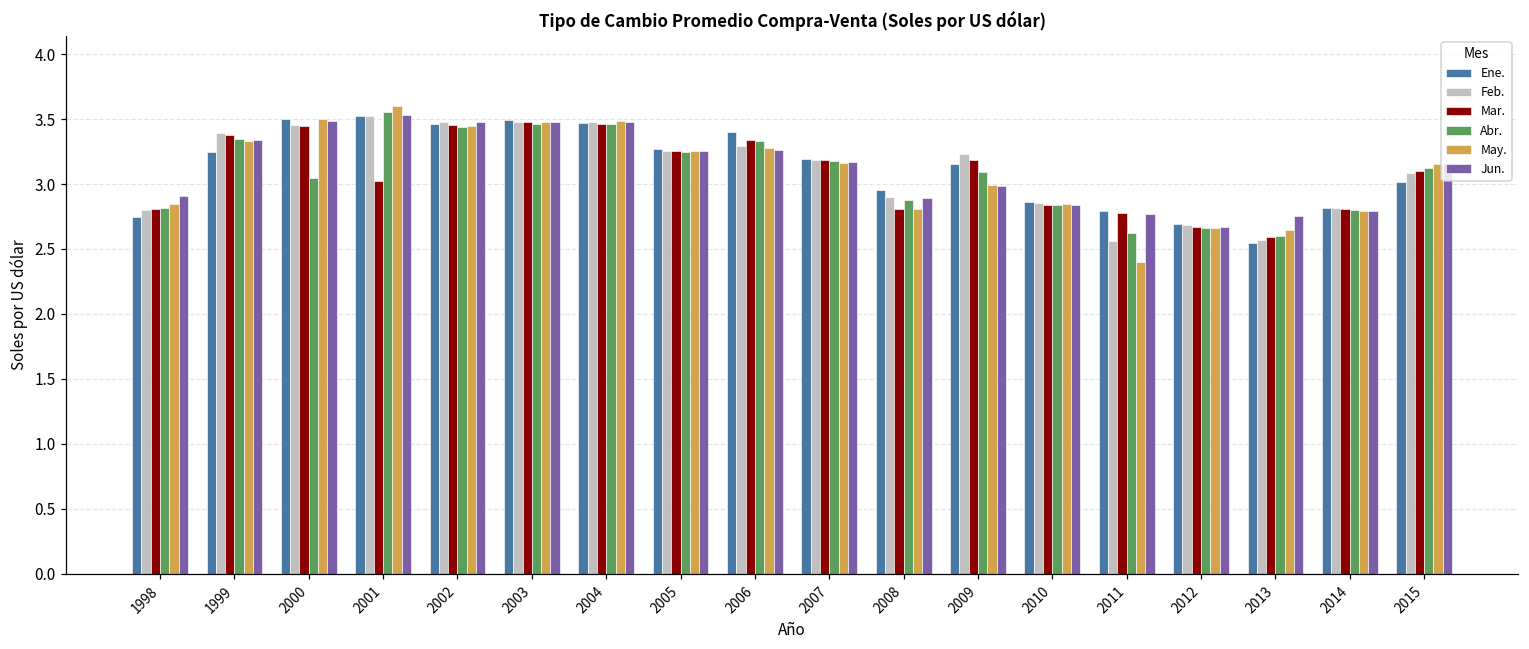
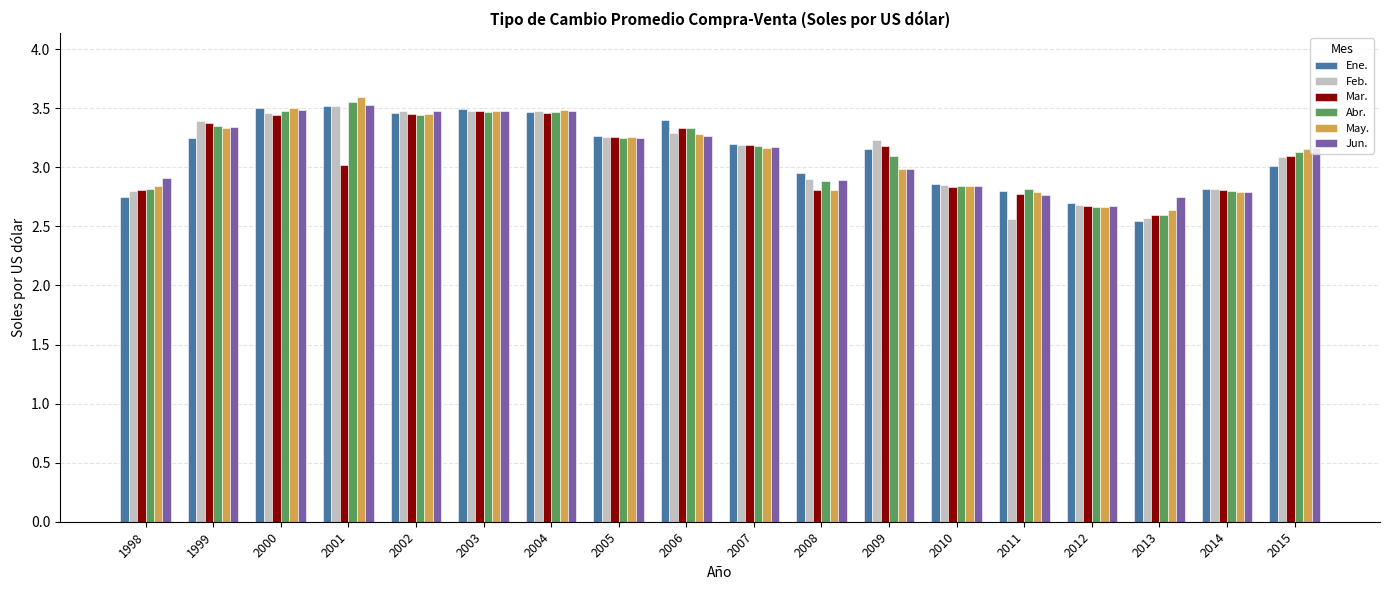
Abr., 2000: 3.05 -> 3.48
Abr., 2011: 2.62 -> 2.82
May., 2011: 2.40 -> 2.79
